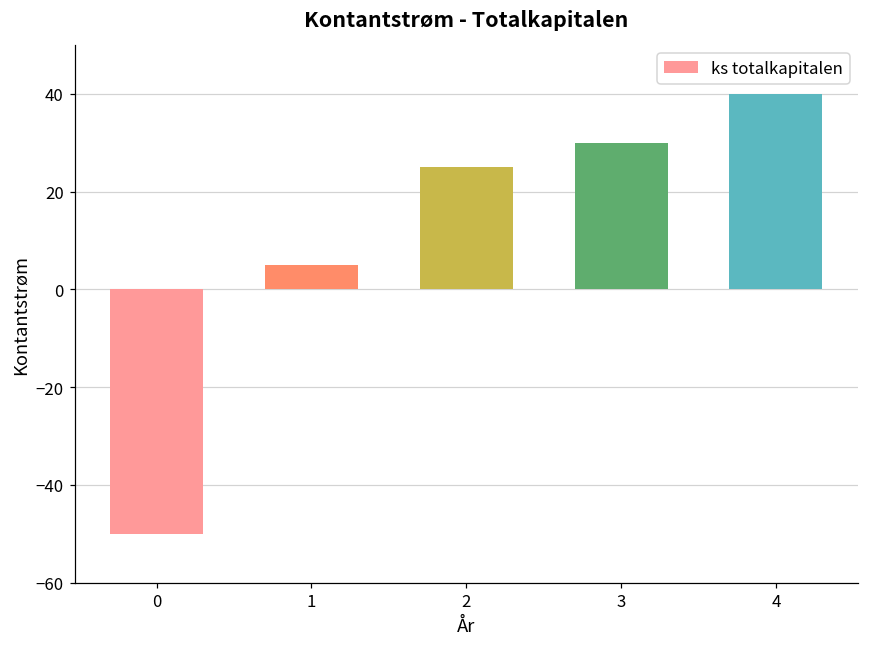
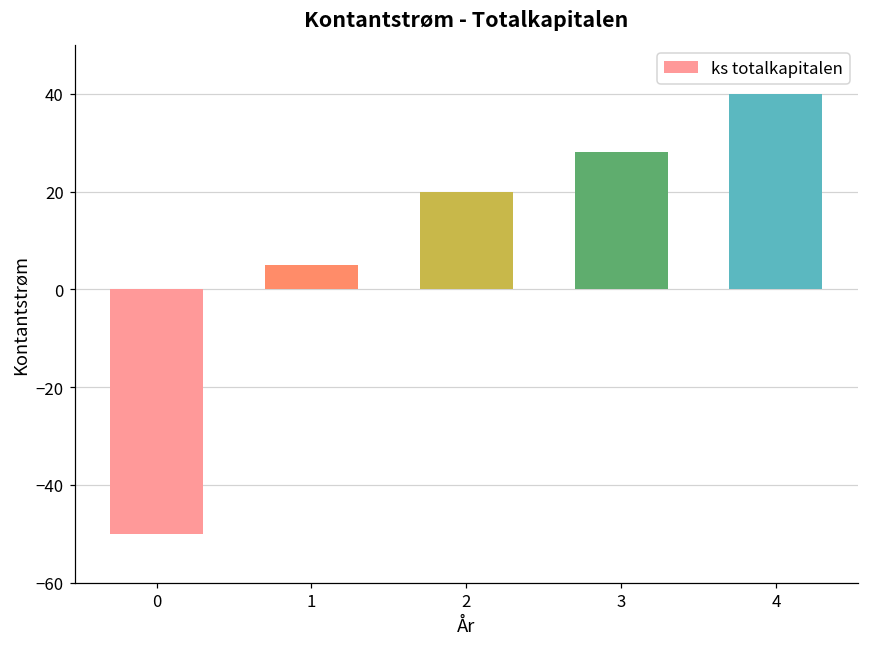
2: 25 -> 20
3: 30 -> 28
